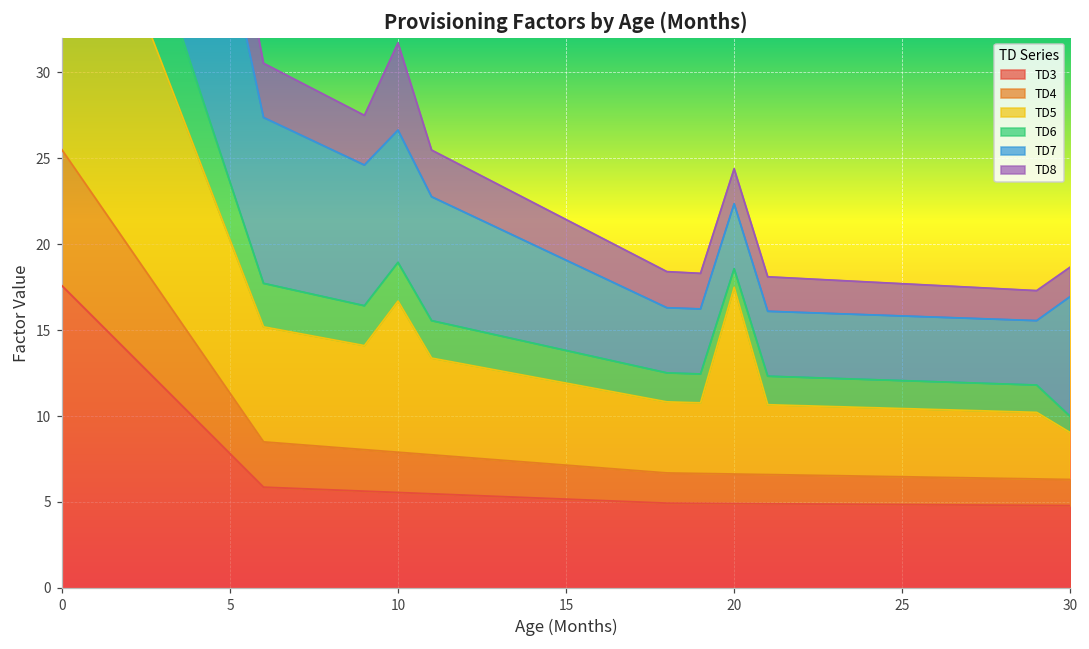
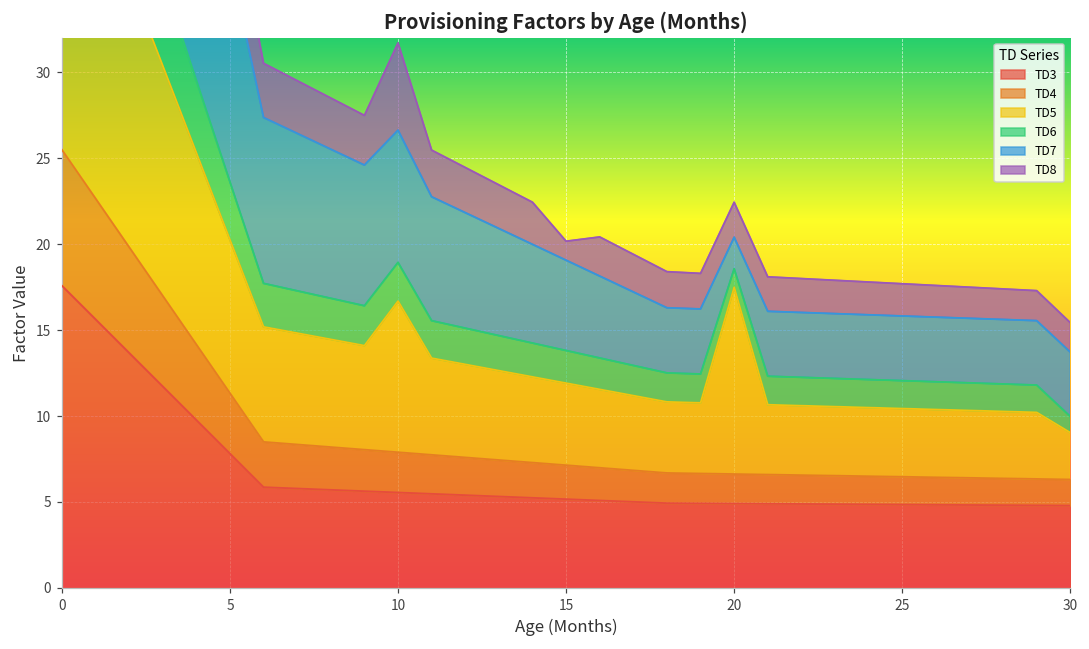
TD8, 15: 2.4 -> 1.1
TD7, 20: 3.8 -> 1.8
TD7, 30: 7.0 -> 3.7
